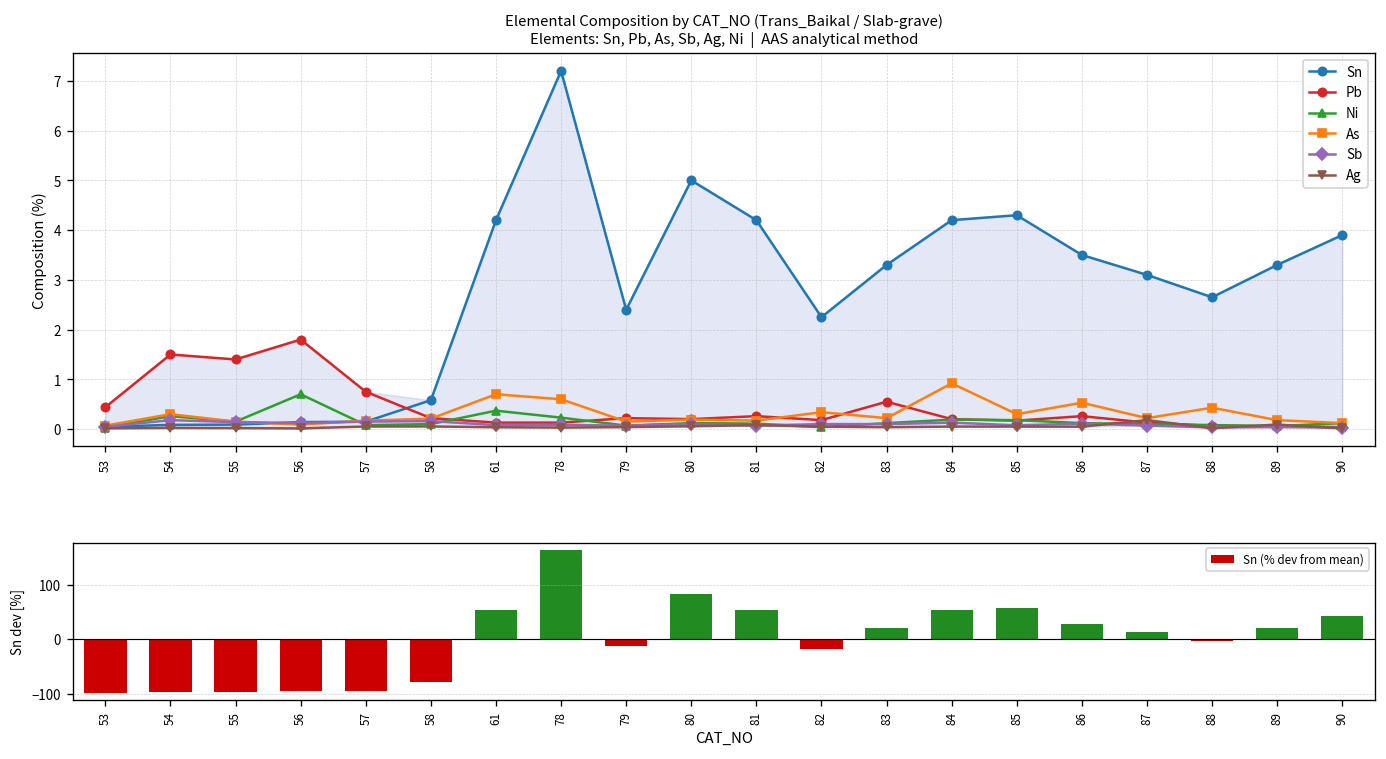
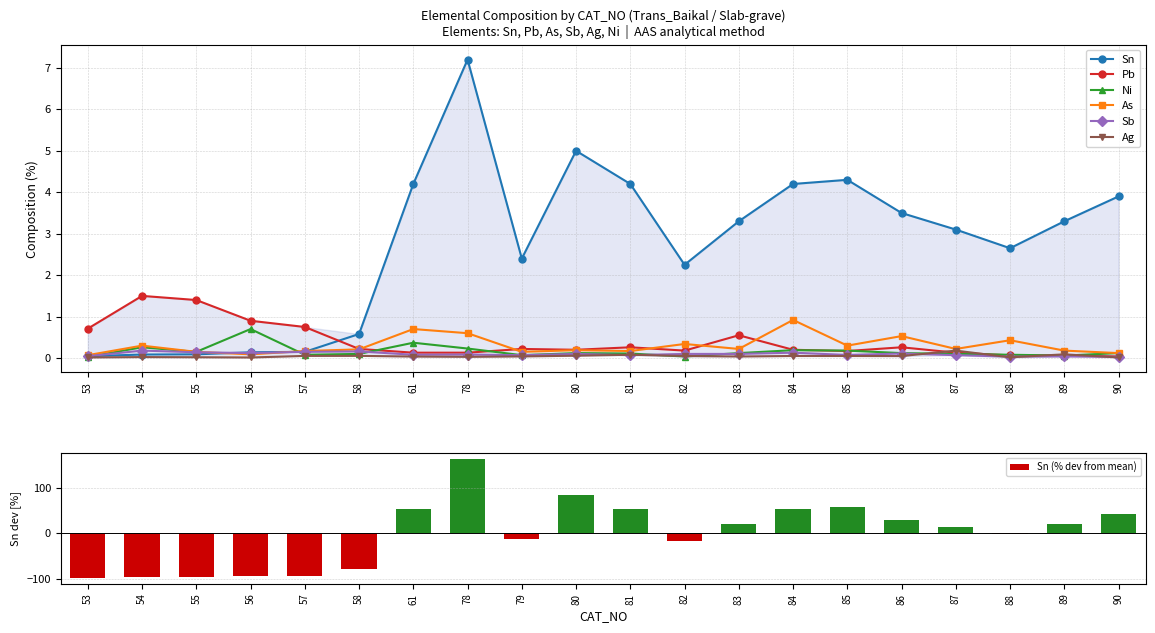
Elemental Composition by CAT_NO (Trans_Baikal / Slab-grave) Elements: Sn, Pb, As, Sb, Ag, Ni | AAS analytical method, Pb, 53: 0.4 -> 0.7
Elemental Composition by CAT_NO (Trans_Baikal / Slab-grave) Elements: Sn, Pb, As, Sb, Ag, Ni | AAS analytical method, Pb, 56: 1.8 -> 0.9
